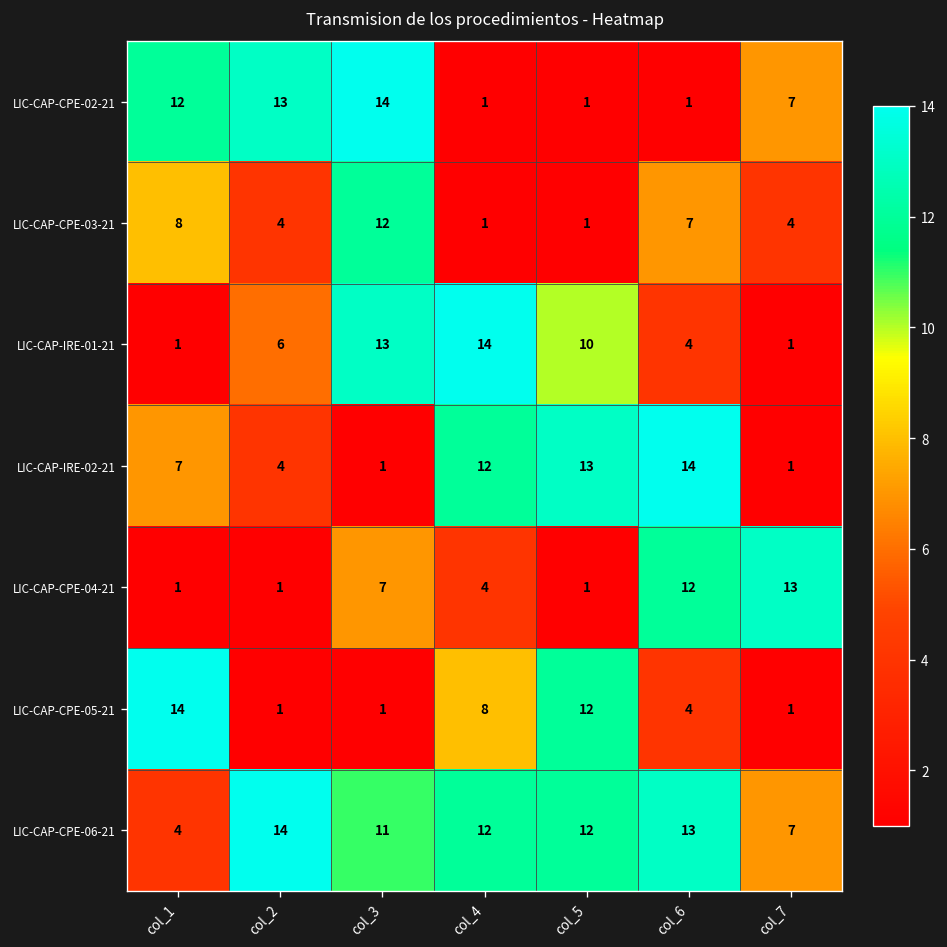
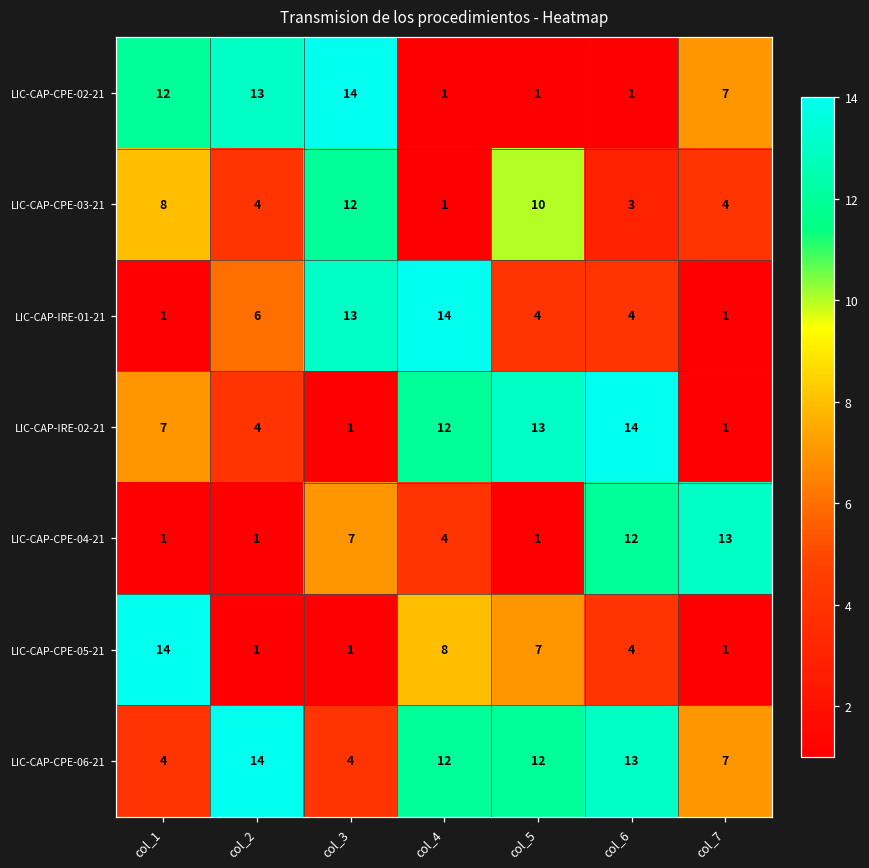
LIC-CAP-CPE-03-21, col_5: 1 -> 10
LIC-CAP-CPE-03-21, col_6: 7 -> 3
LIC-CAP-IRE-01-21, col_5: 10 -> 4
LIC-CAP-CPE-05-21, col_5: 12 -> 7
LIC-CAP-CPE-06-21, col_3: 11 -> 4
